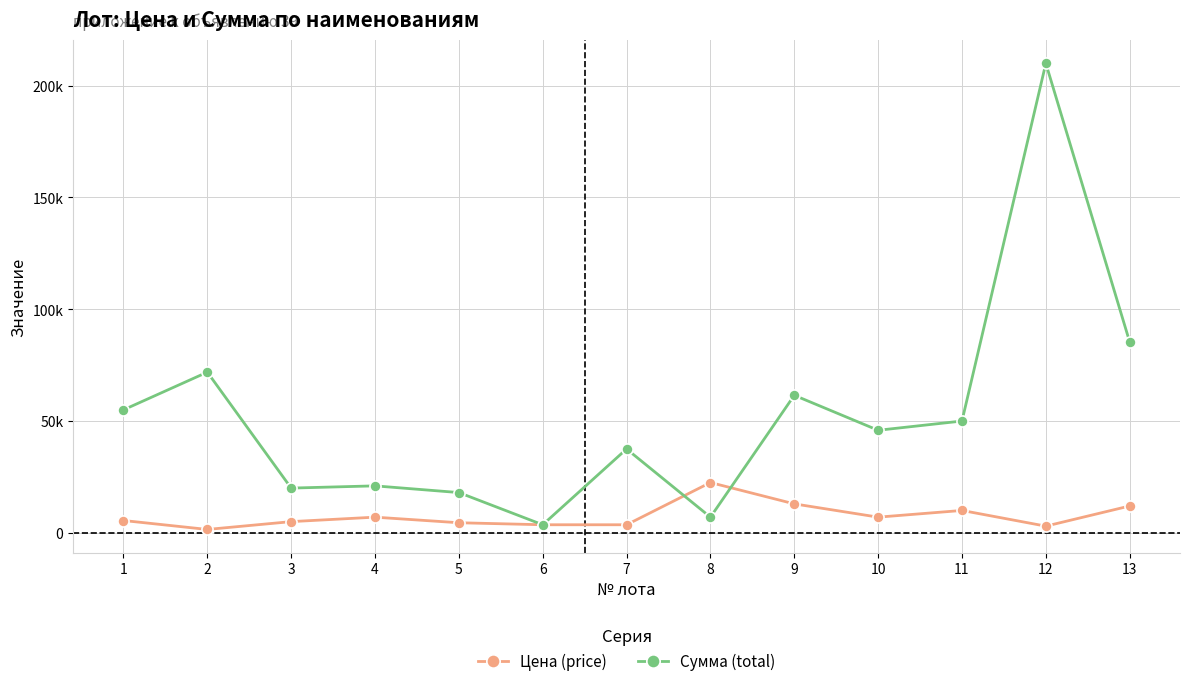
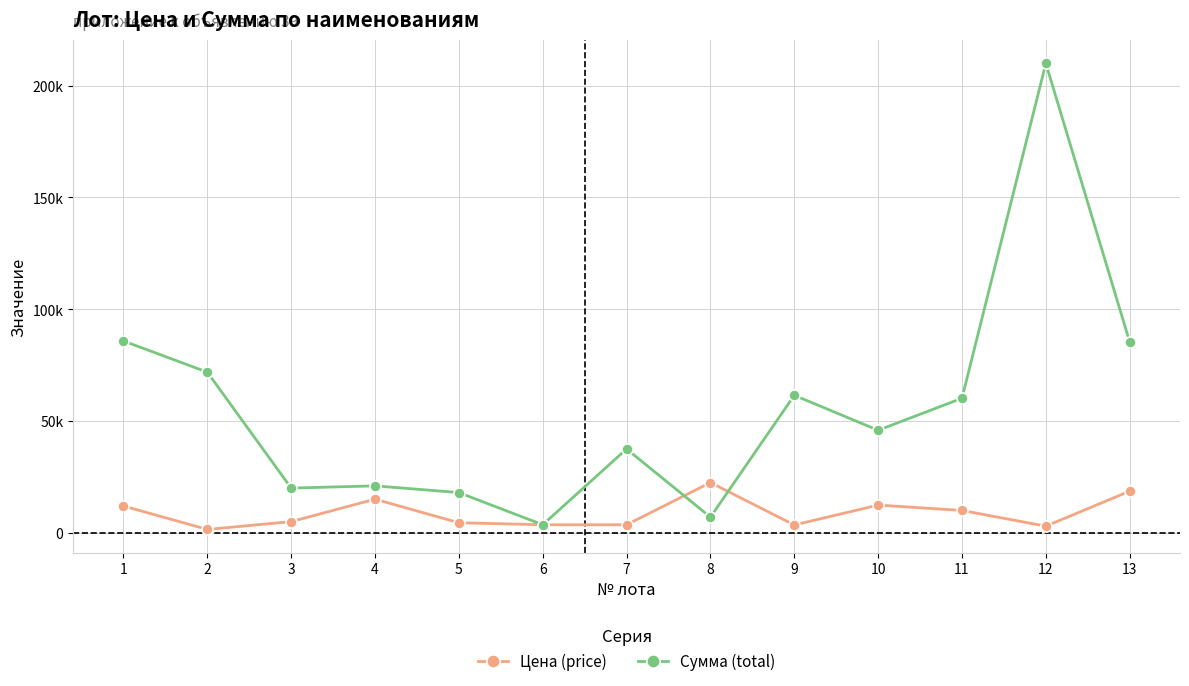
Цена (price), 1: 6000 -> 12000
Сумма (total), 1: 55000 -> 86000
Цена (price), 4: 7000 -> 15000
Цена (price), 9: 13000 -> 4000
Цена (price), 10: 7000 -> 12000
Сумма (total), 11: 50000 -> 60000
Цена (price), 13: 12000 -> 19000
